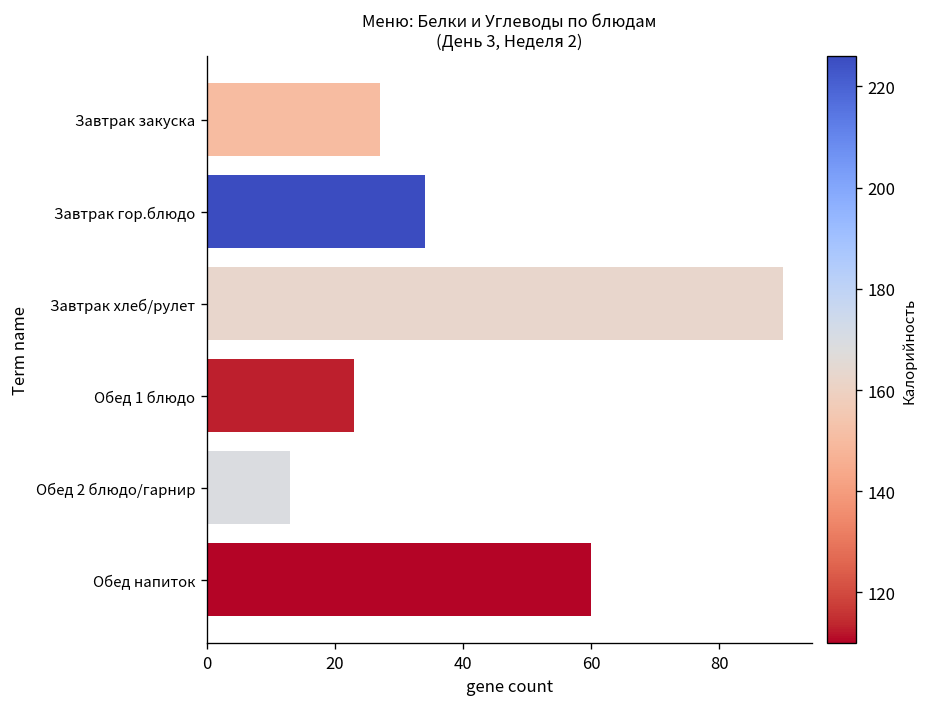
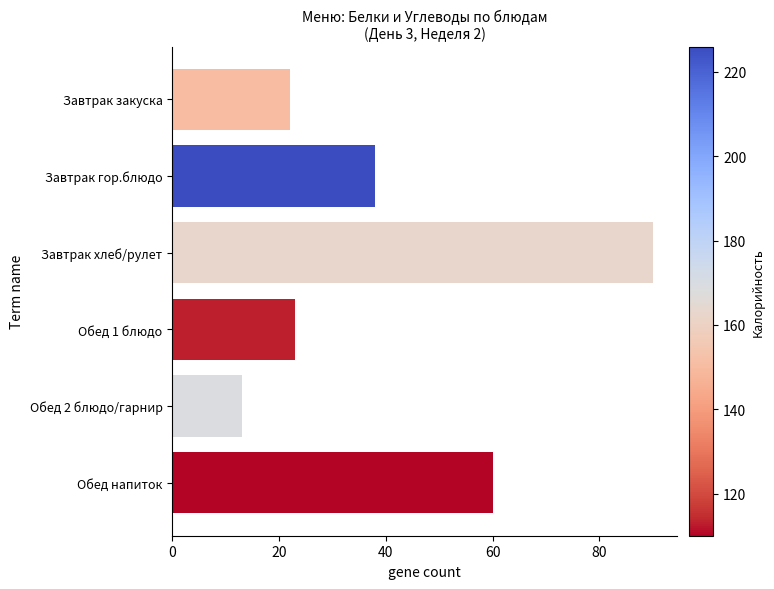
Завтрак закуска: 27 -> 22
Завтрак гор.блюдо: 34 -> 38
